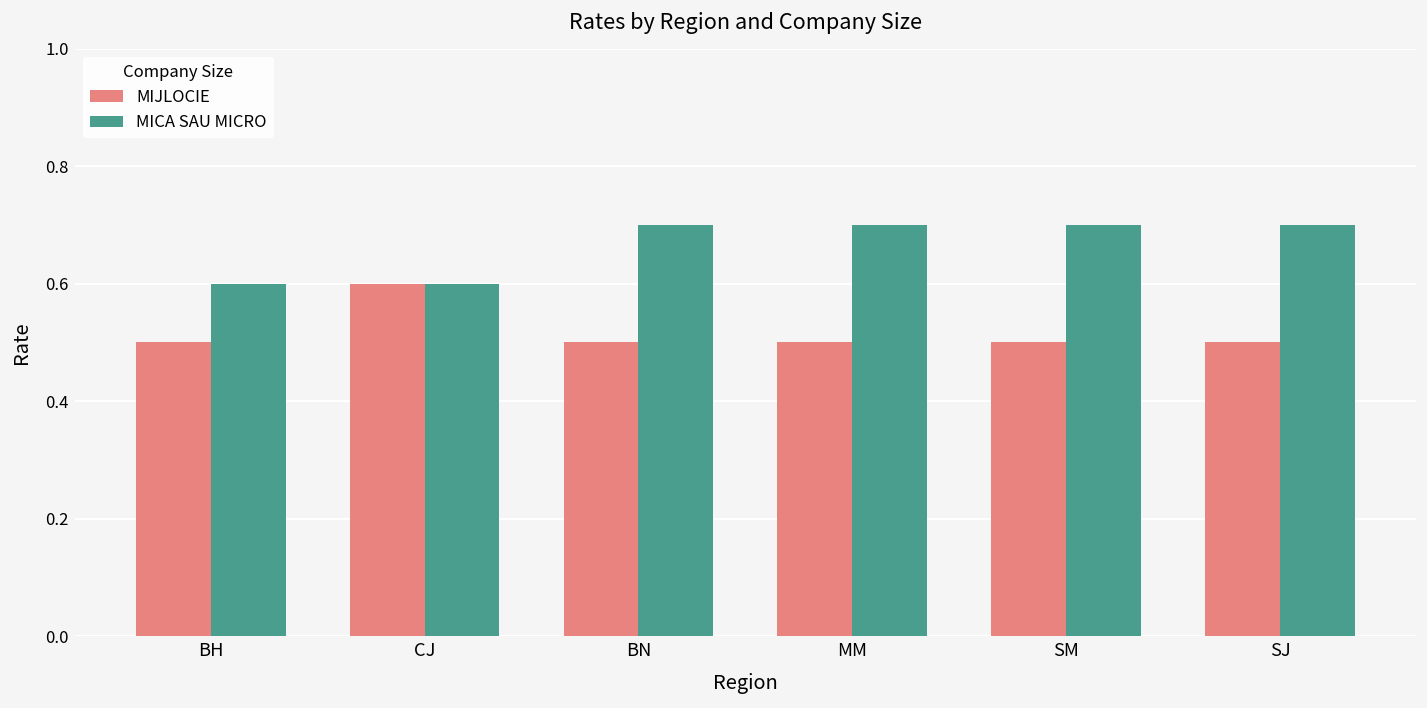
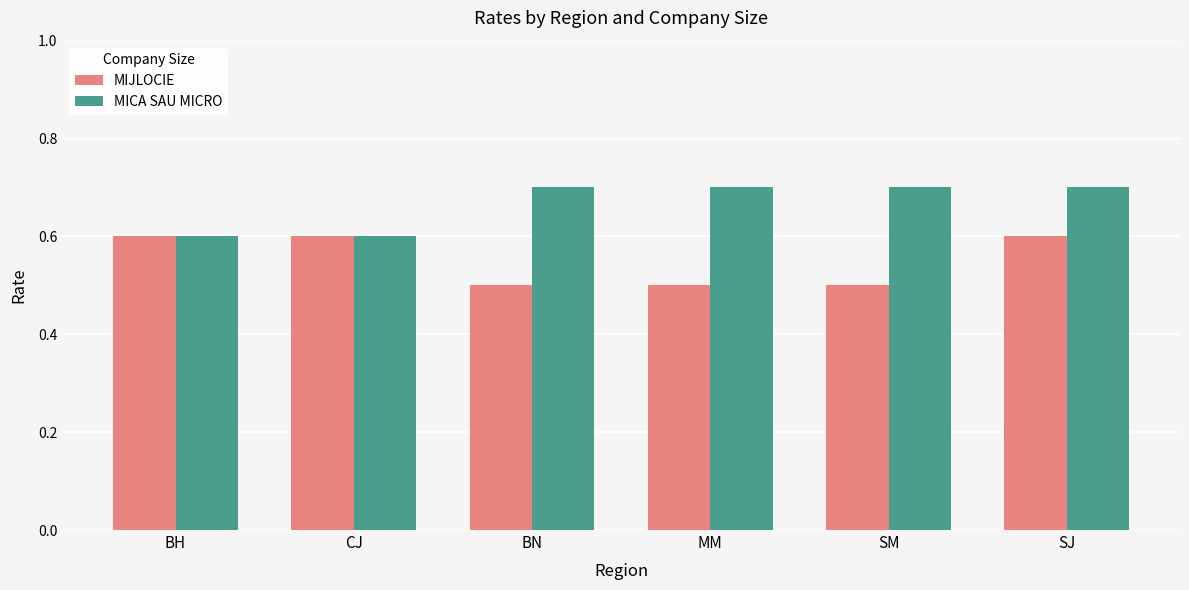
MIJLOCIE, BH: 0.5 -> 0.6
MIJLOCIE, SJ: 0.5 -> 0.6
